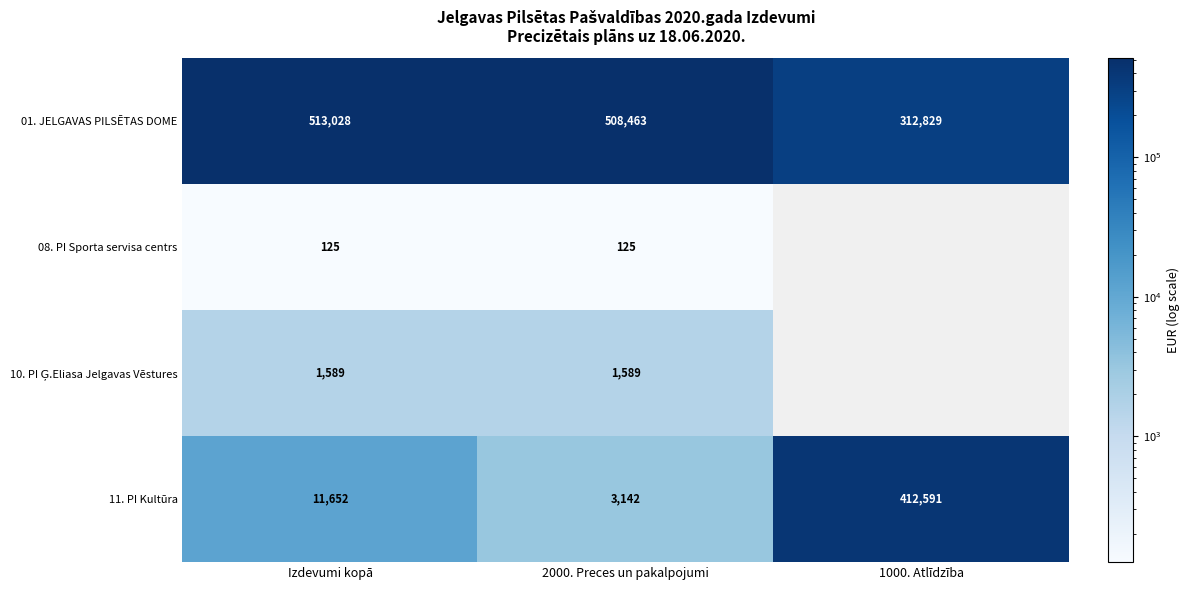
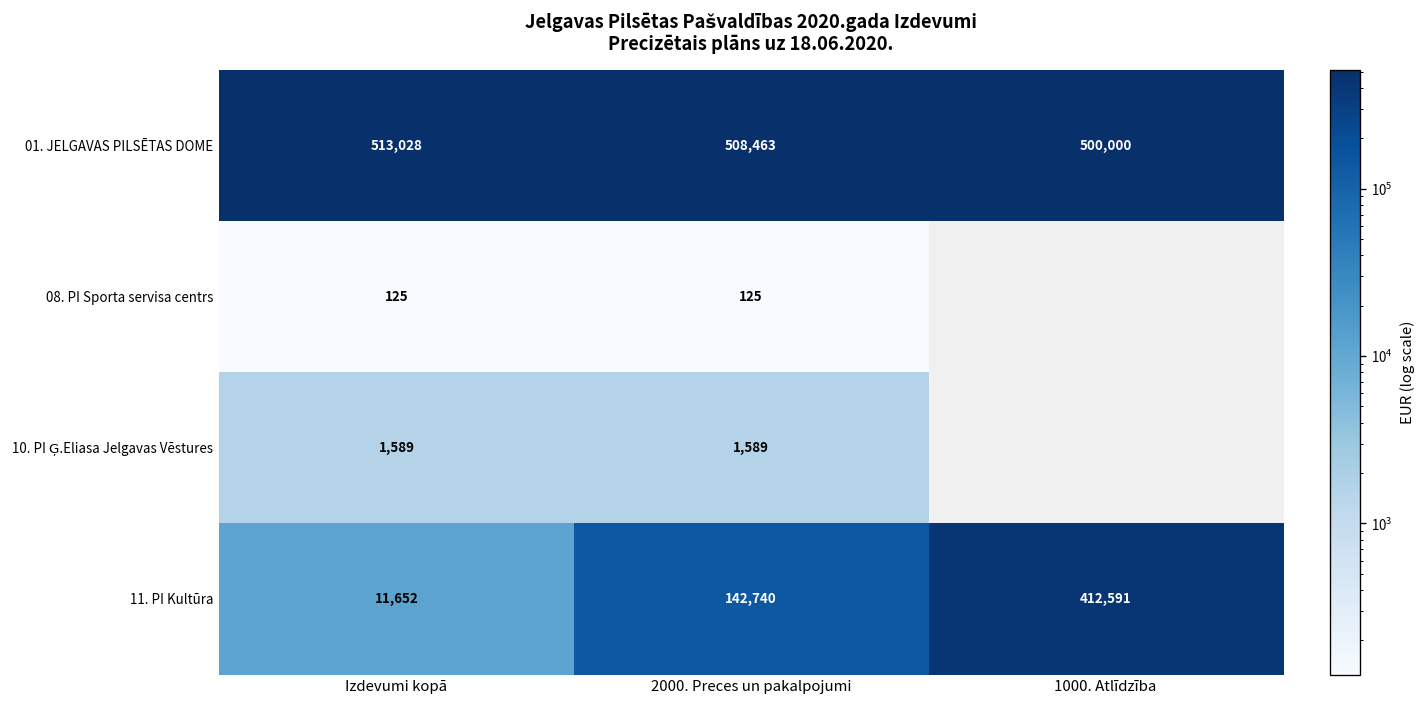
01. JELGAVAS PILSĒTAS DOME, 1000. Atlīdzība: 312,829 -> 500,000
11. PI Kultūra, 2000. Preces un pakalpojumi: 3,142 -> 142,740
